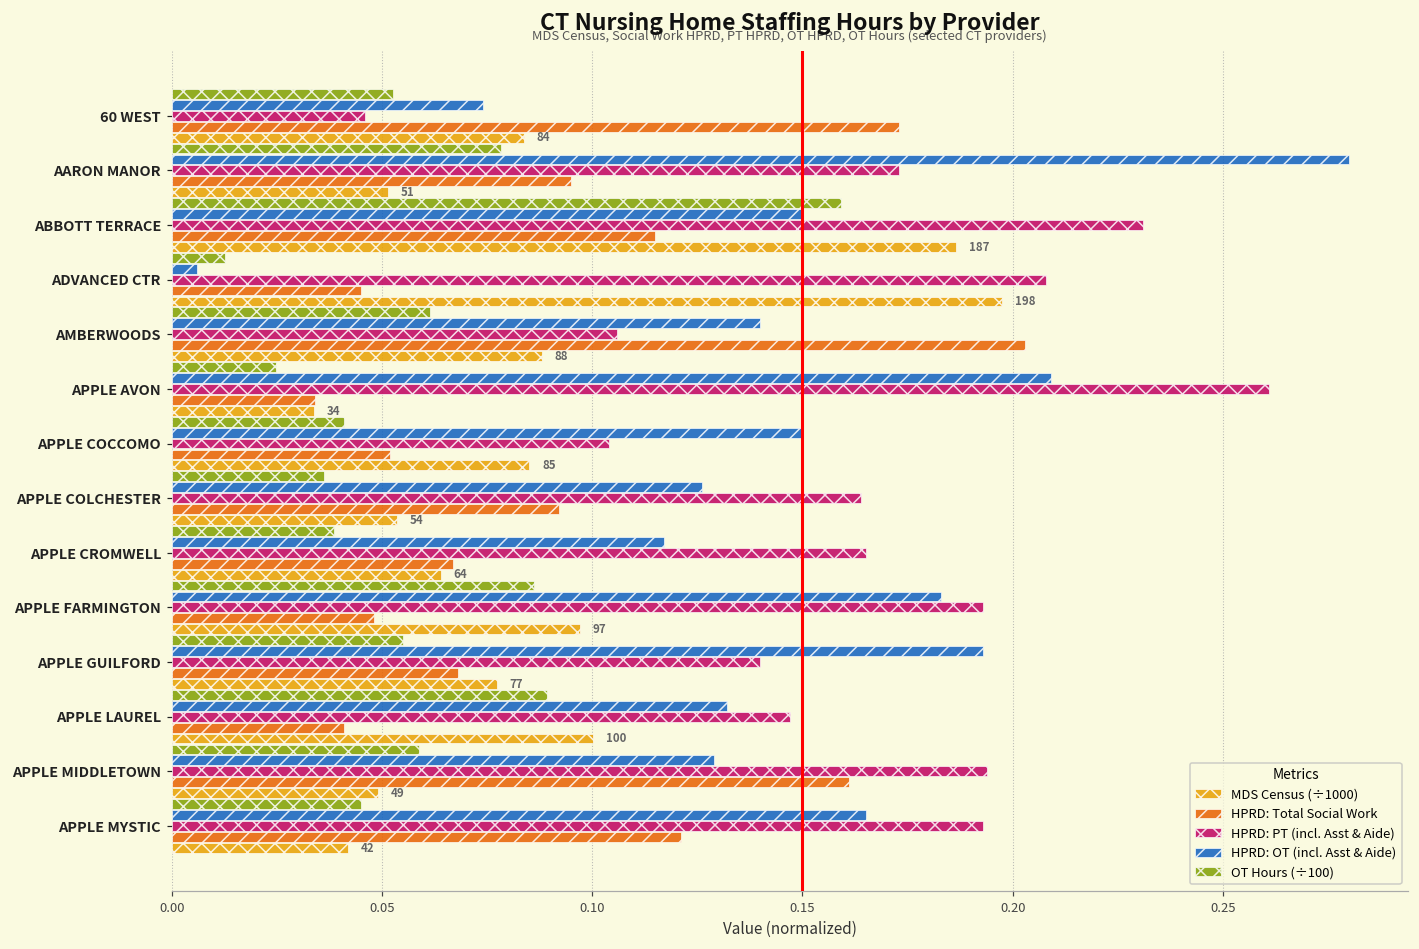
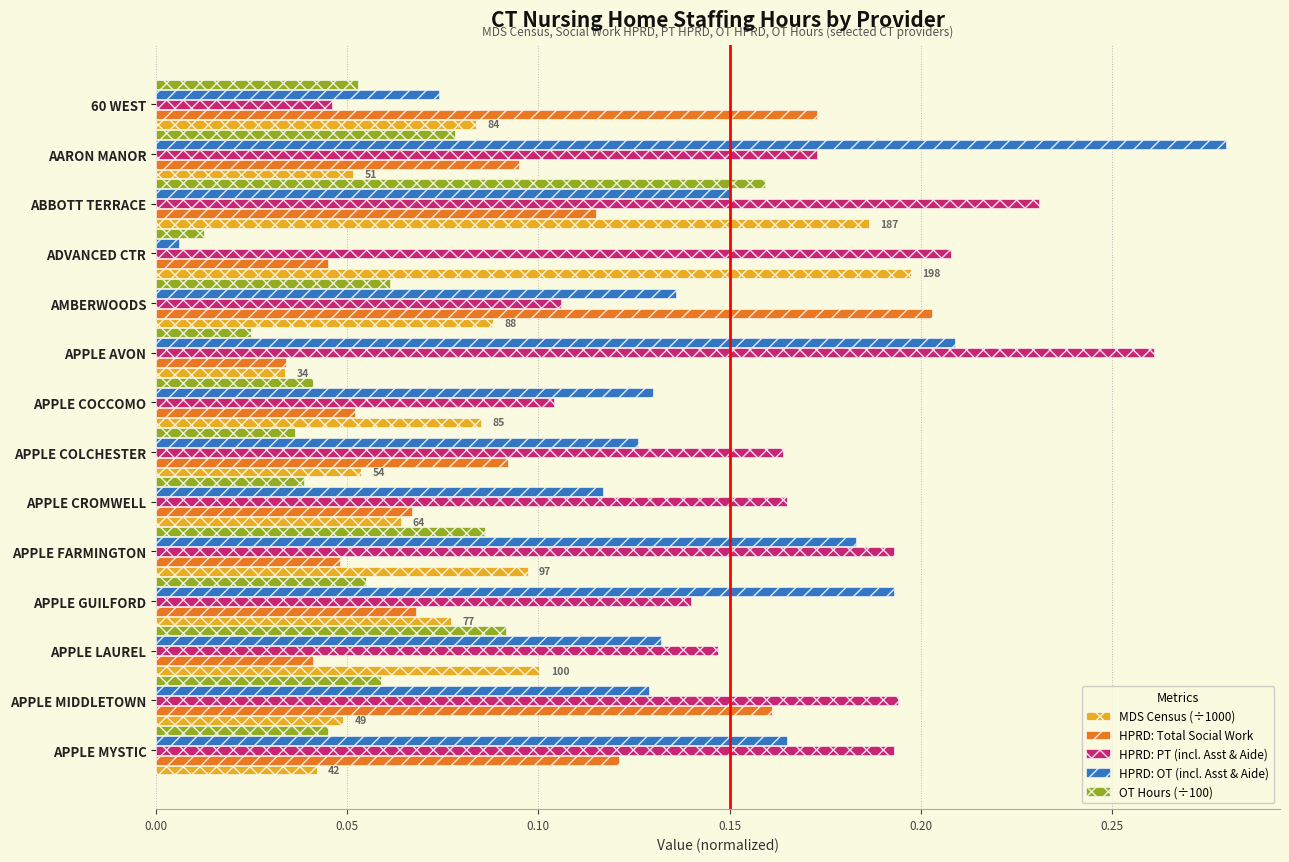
HPRD: OT (incl. Asst & Aide), AMBERWOODS: 0.140 -> 0.136
HPRD: OT (incl. Asst & Aide), APPLE COCCOMO: 0.15 -> 0.13
OT Hours (÷100), APPLE LAUREL: 0.089 -> 0.091
